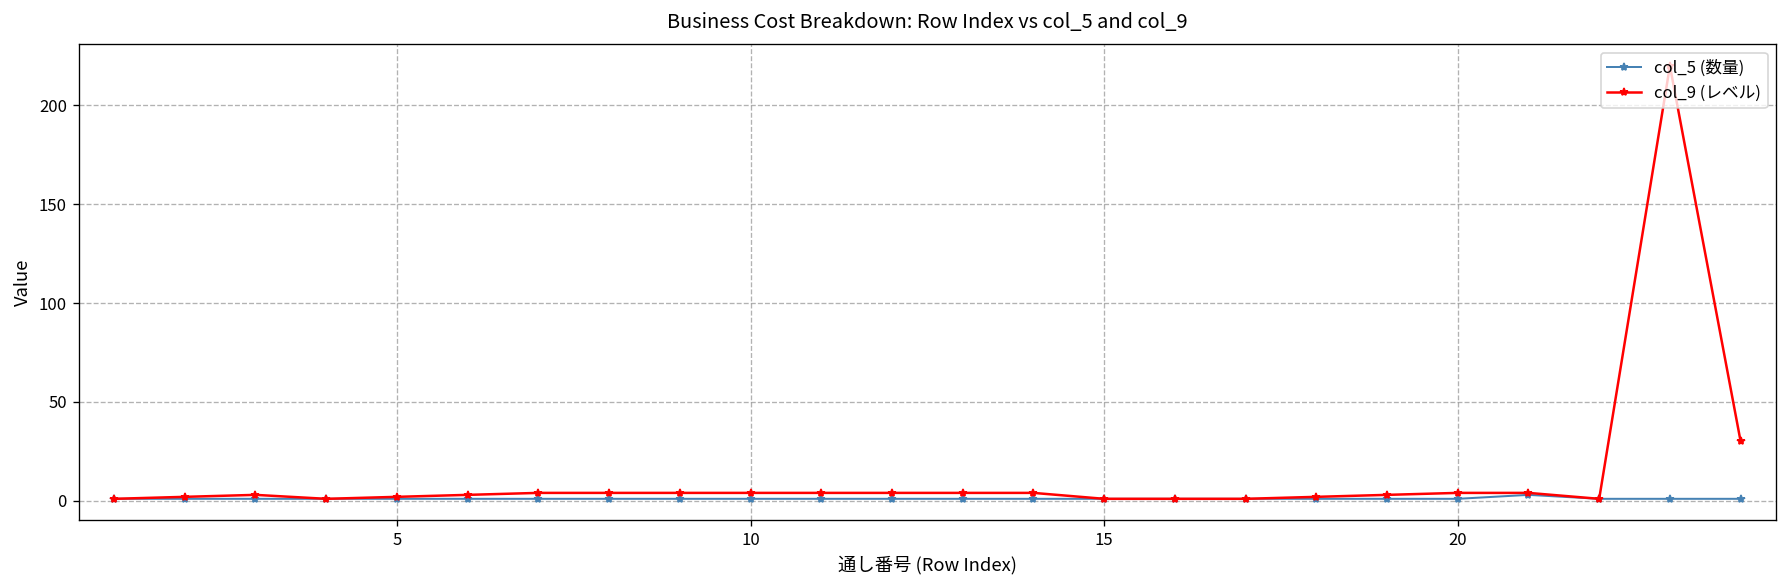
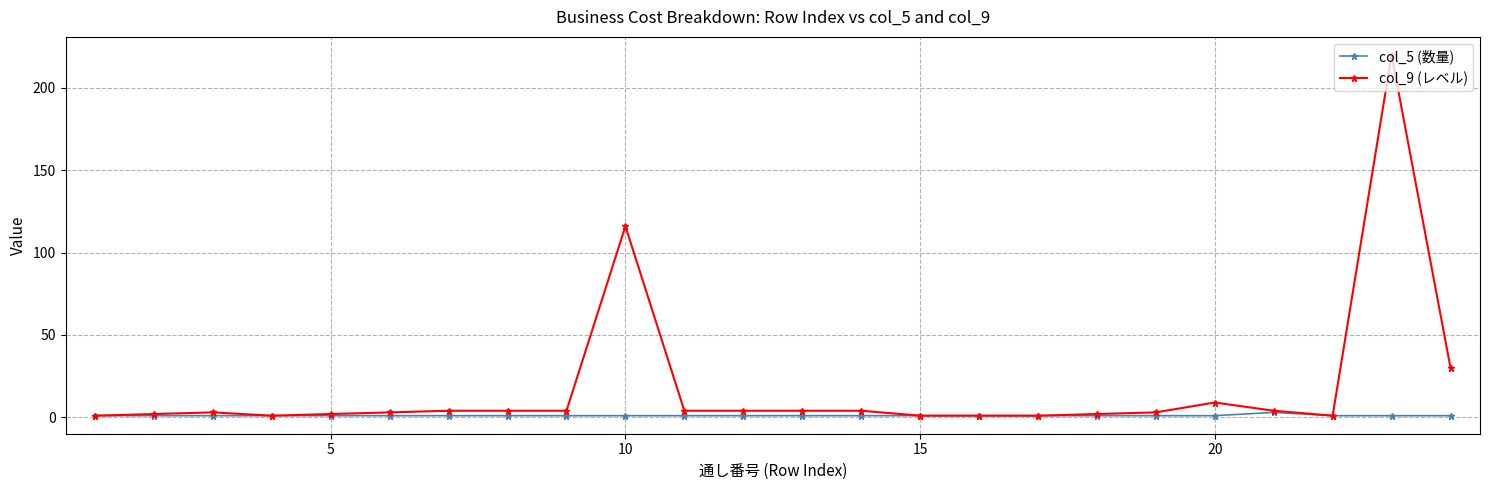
col_9 (レベル), 10: 4 -> 116
col_9 (レベル), 20: 4 -> 9
